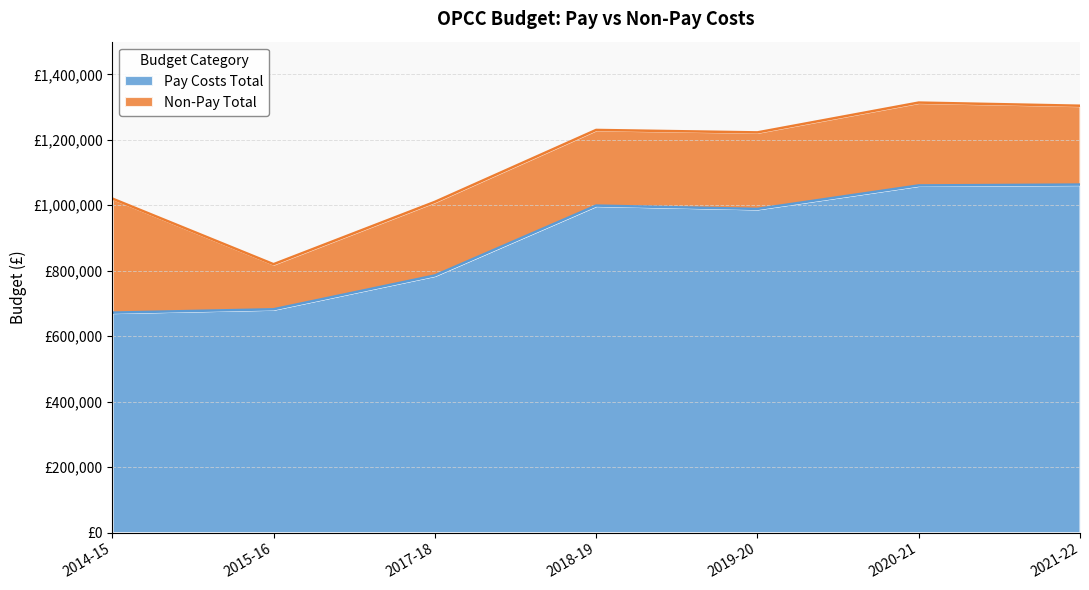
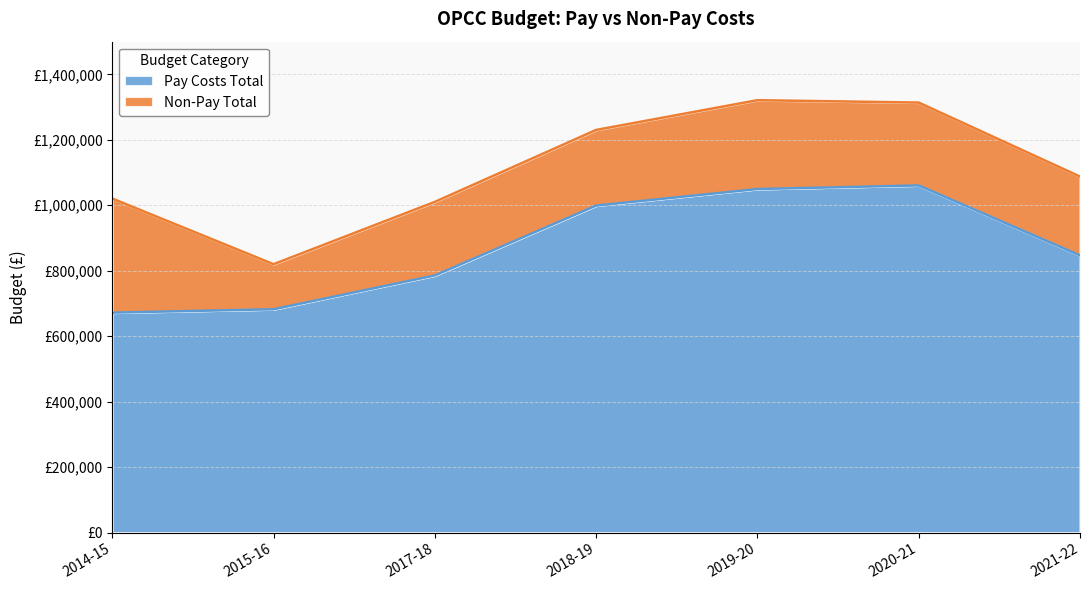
Pay Costs Total, 2019-20: £990,000 -> £1,050,000
Non-Pay Total, 2019-20: £230,000 -> £270,000
Pay Costs Total, 2021-22: £1,060,000 -> £850,000
